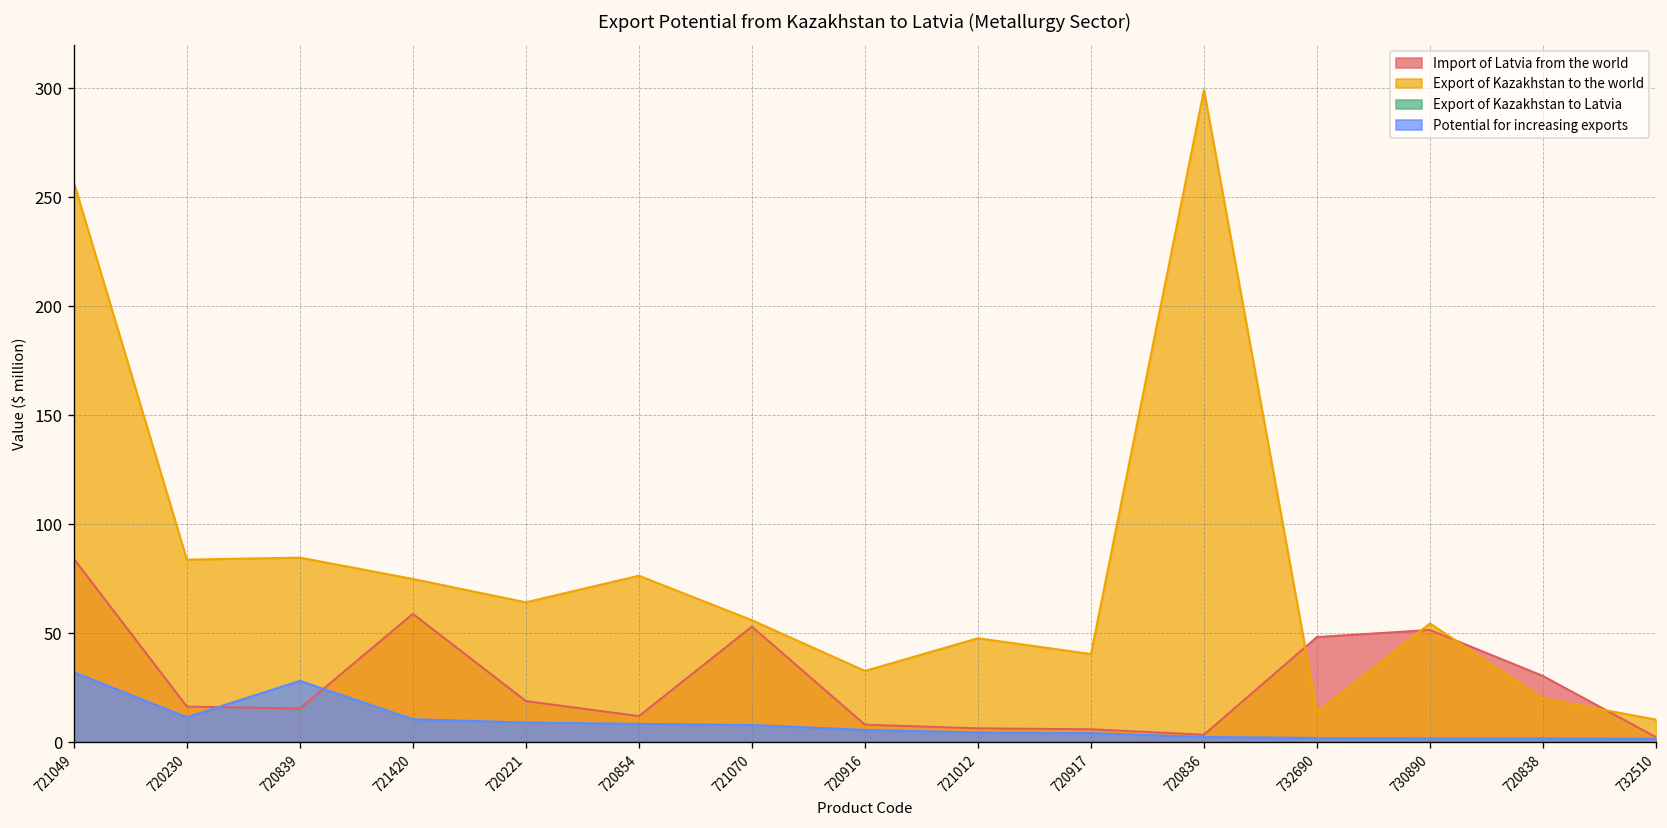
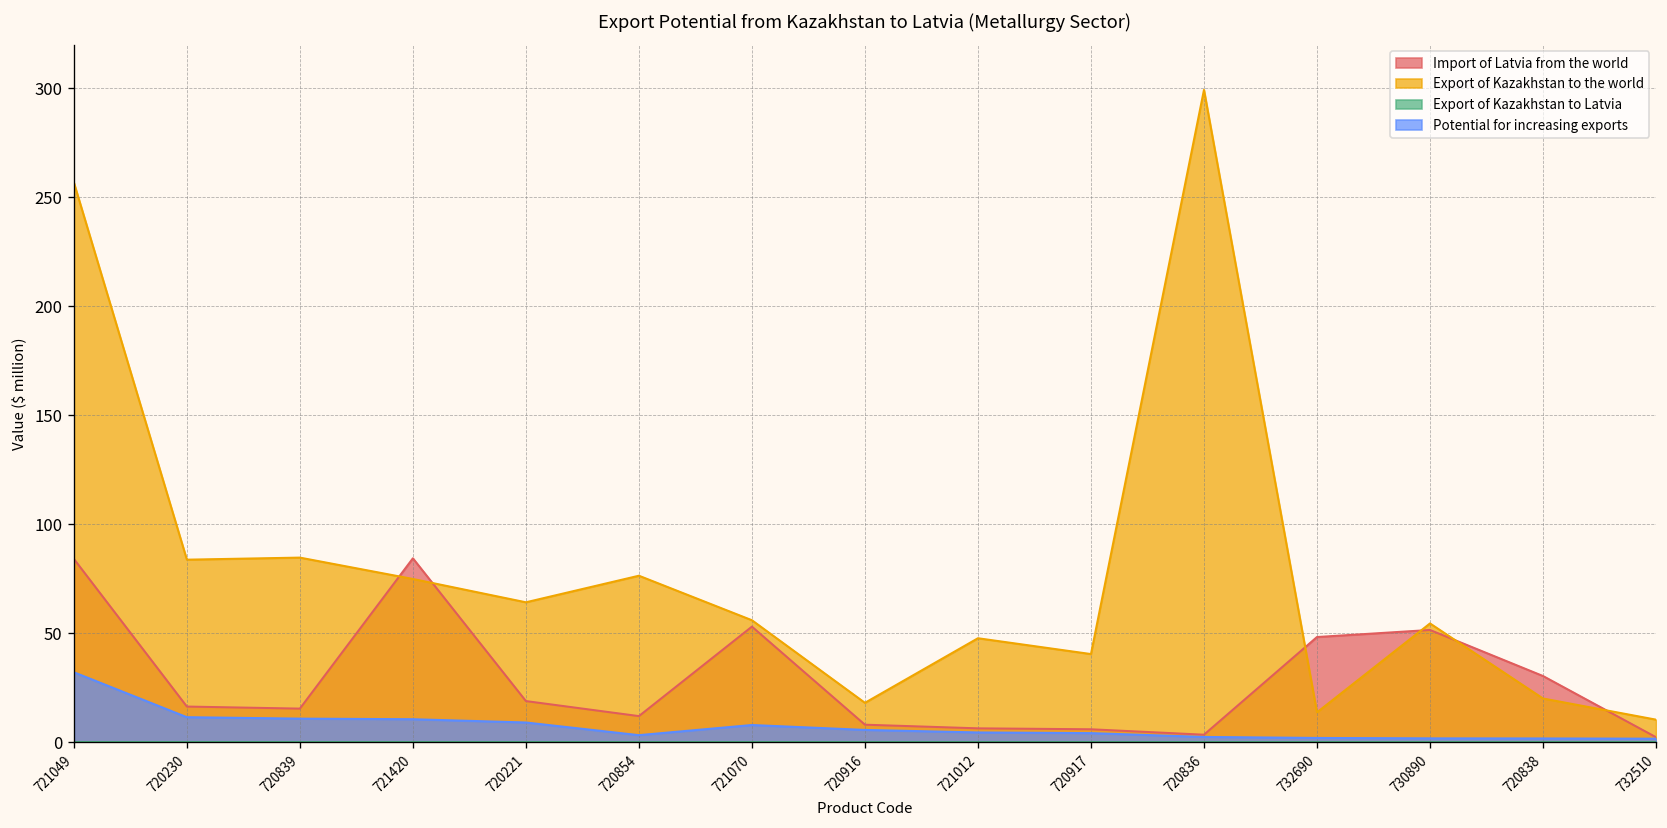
Potential for increasing exports, 720839: 28 -> 11
Import of Latvia from the world, 721420: 59 -> 84
Potential for increasing exports, 720854: 8 -> 3
Export of Kazakhstan to the world, 720916: 33 -> 18
